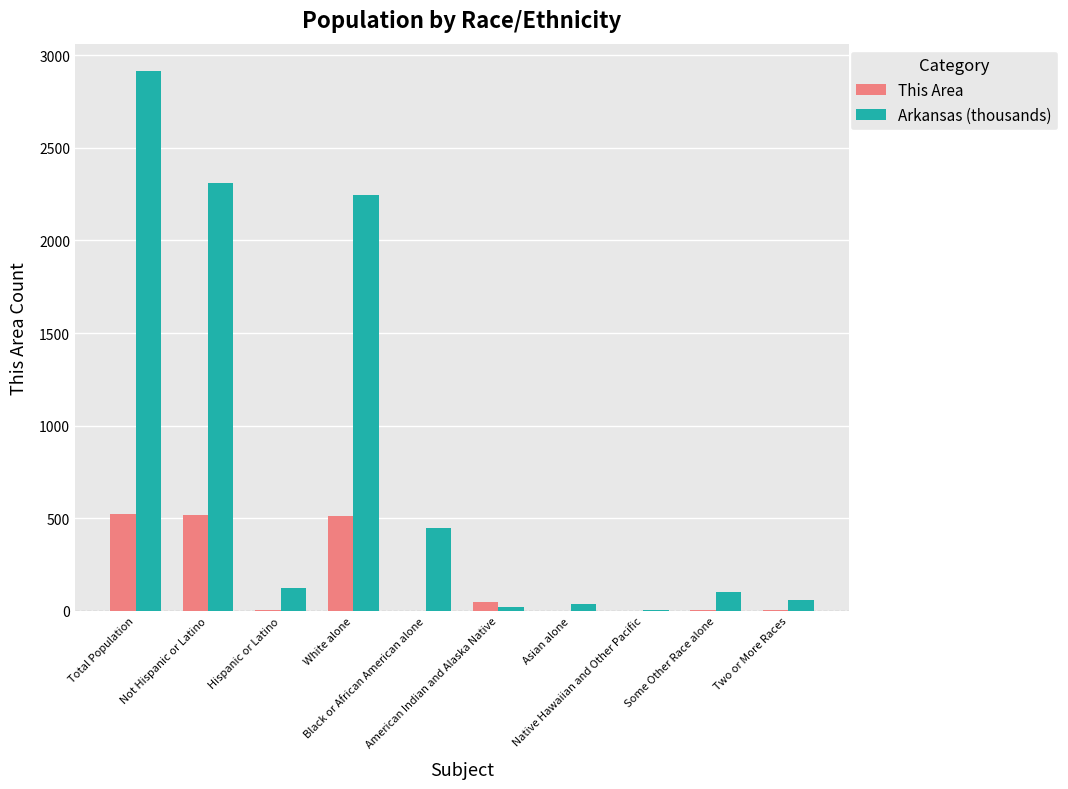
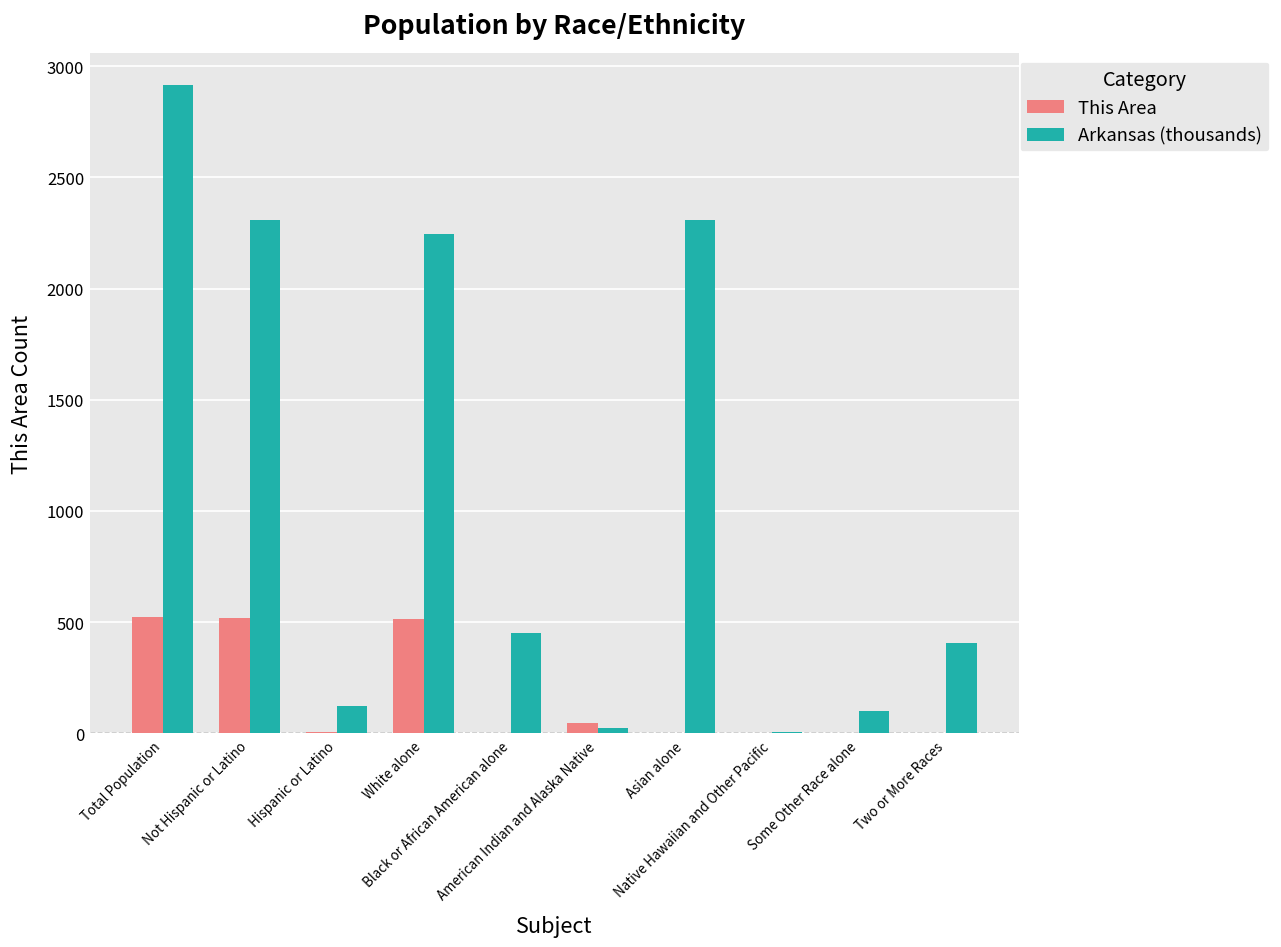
Arkansas (thousands), Asian alone: 40 -> 2310
Arkansas (thousands), Two or More Races: 60 -> 410
